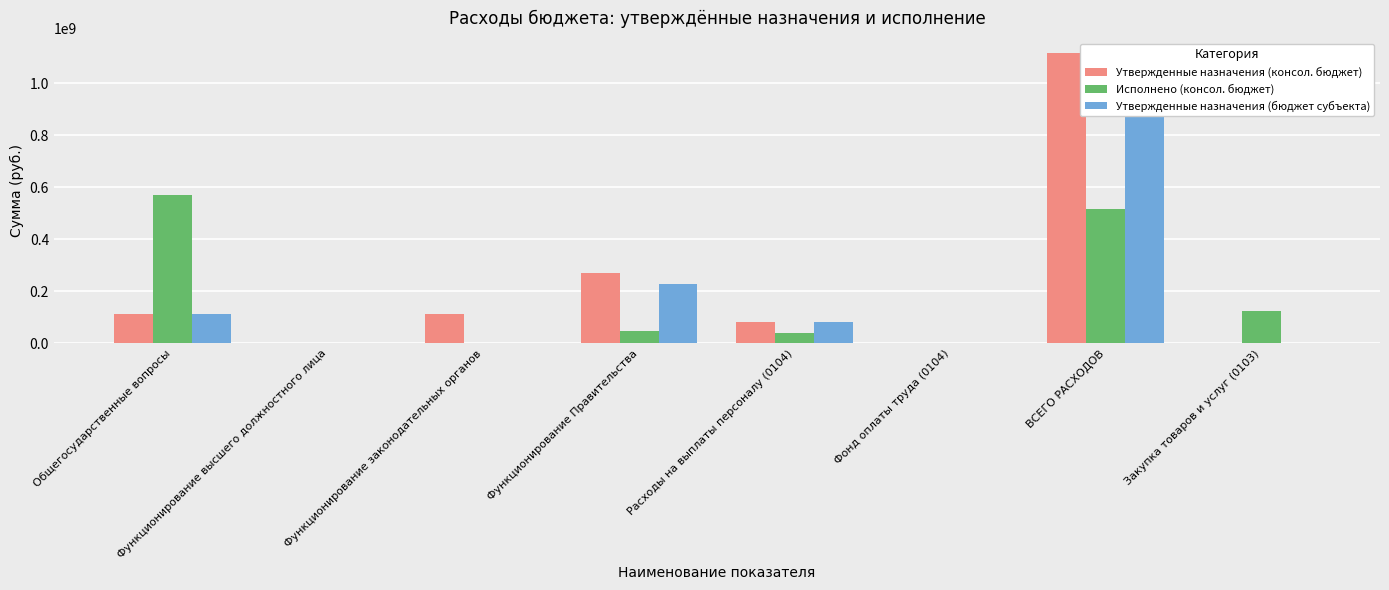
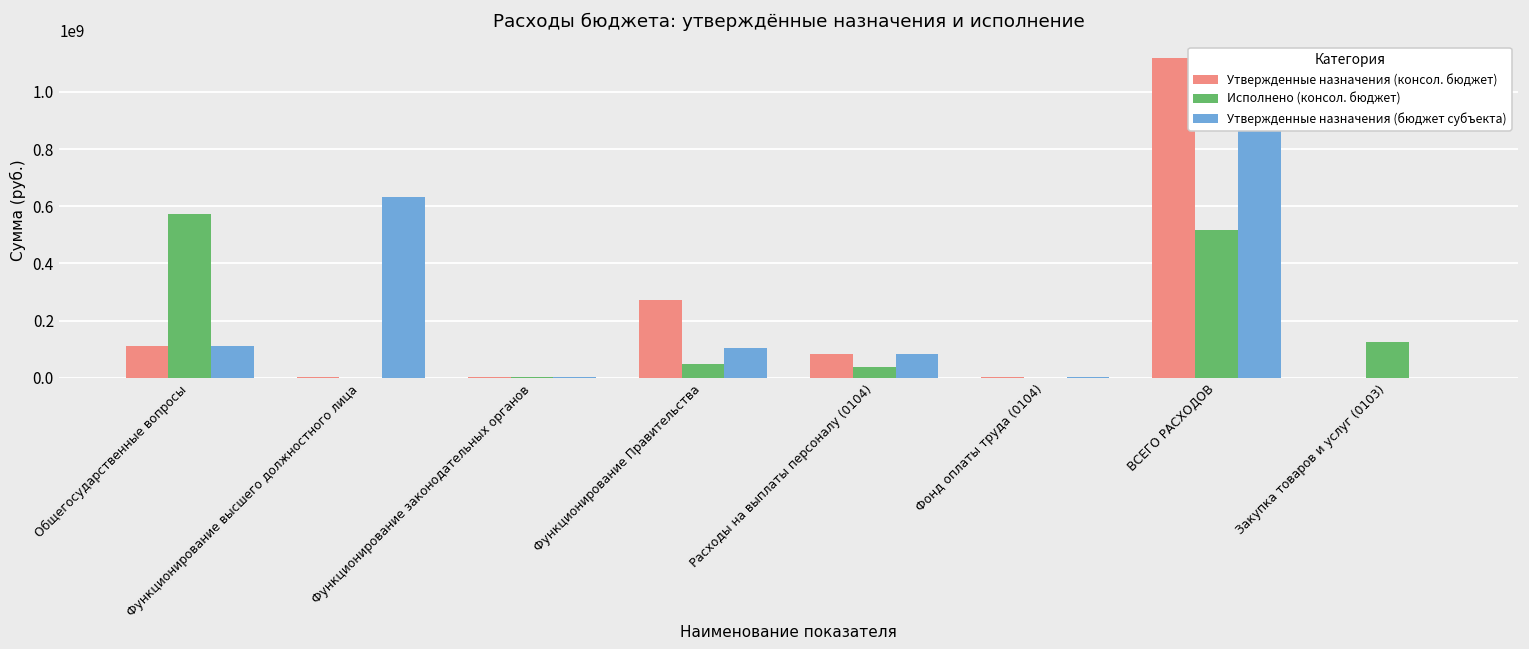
Утвержденные назначения (бюджет субъекта), Функционирование высшего должностного лица: 0 -> 630000000
Утвержденные назначения (консол. бюджет), Функционирование законодательных органов: 110000000 -> 0
Утвержденные назначения (бюджет субъекта), Функционирование Правительства: 230000000 -> 100000000
